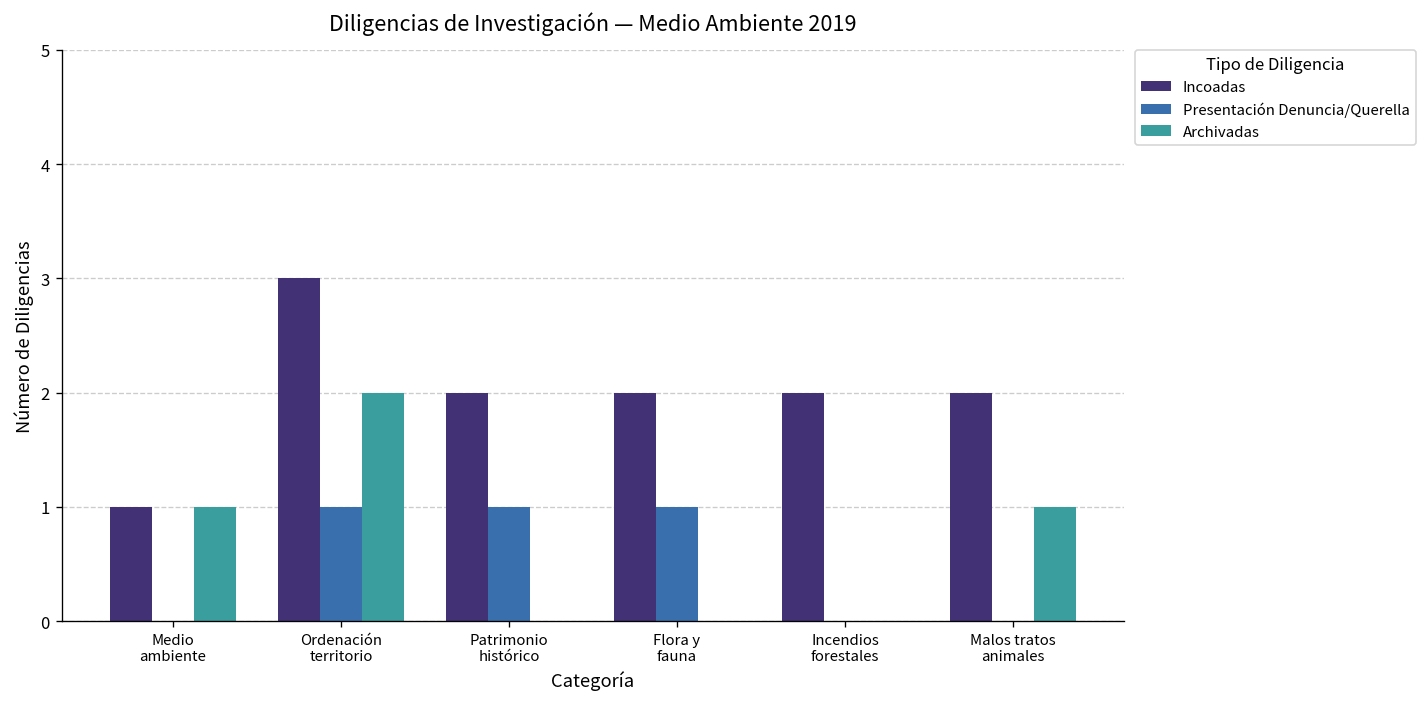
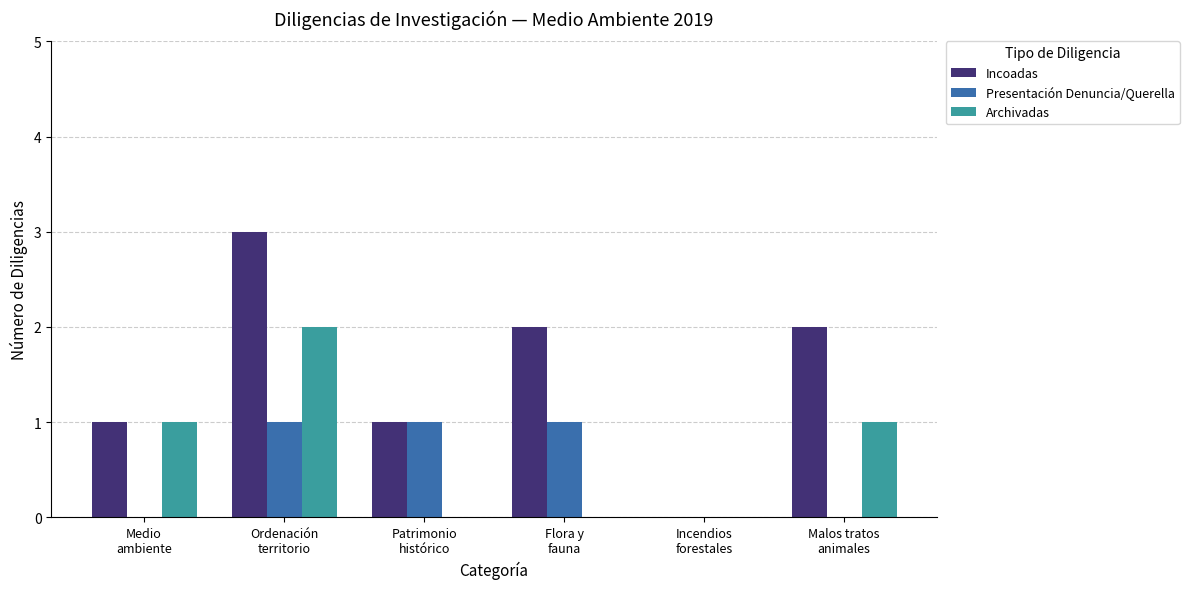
Incoadas, Patrimonio histórico: 2 -> 1
Incoadas, Incendios forestales: 2 -> 0
